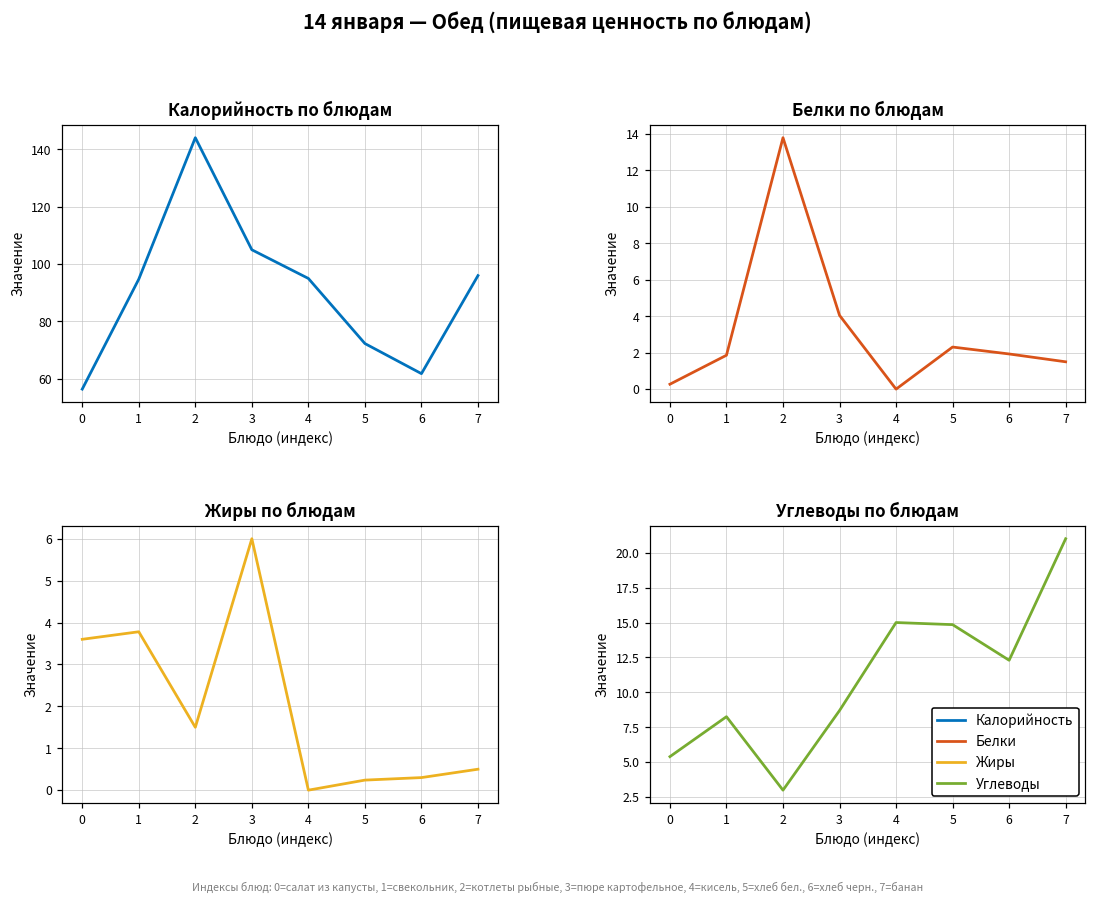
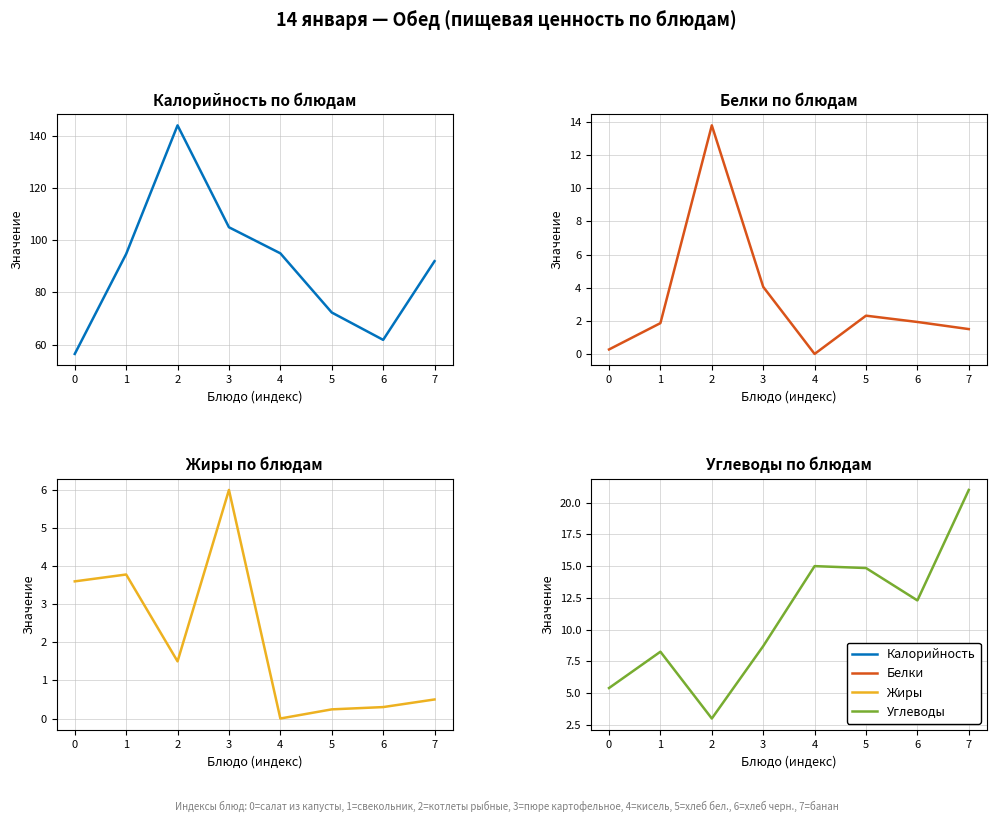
Калорийность по блюдам, 7: 96 -> 92
